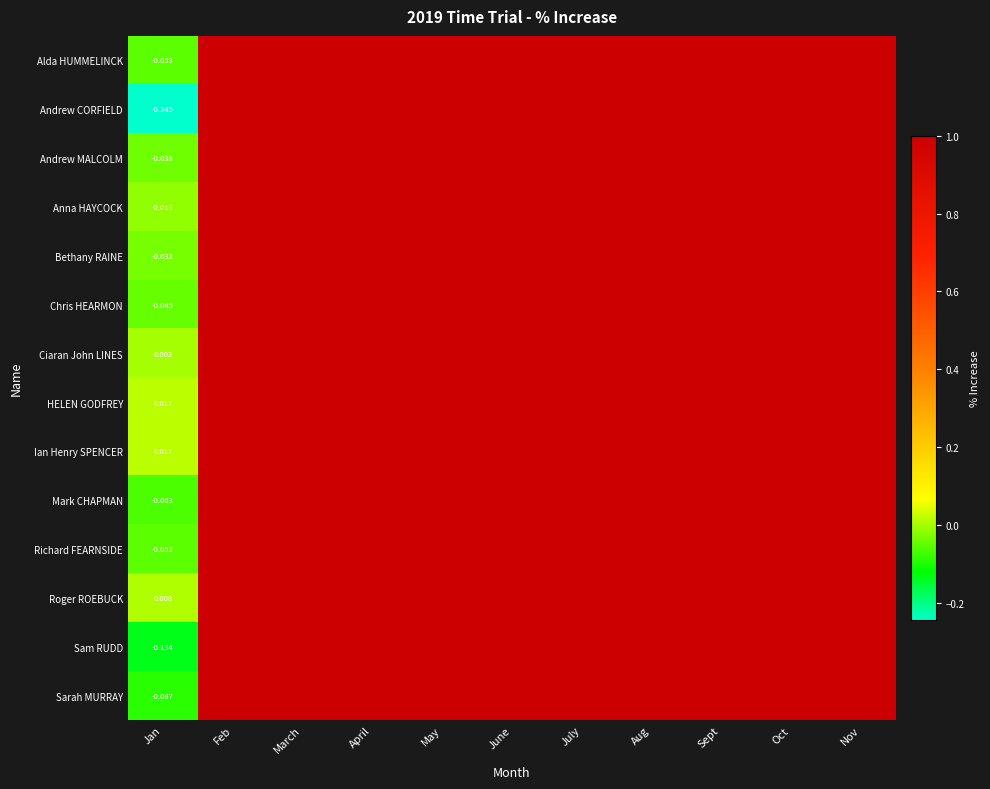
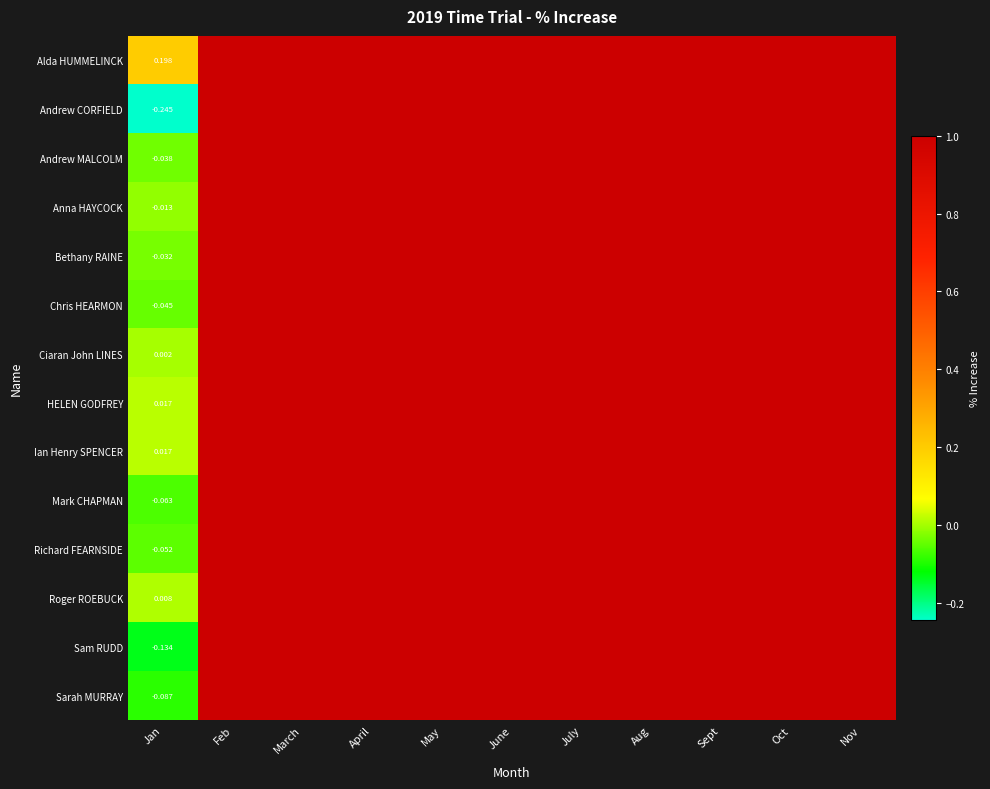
Alda HUMMELINCK, Jan: -0.053 -> 0.198
